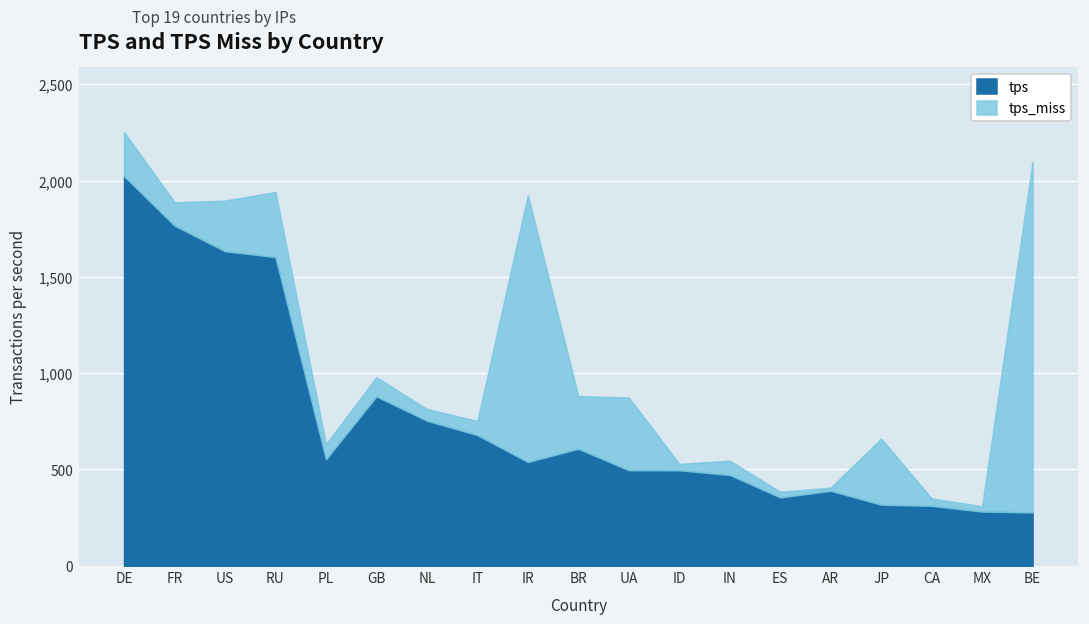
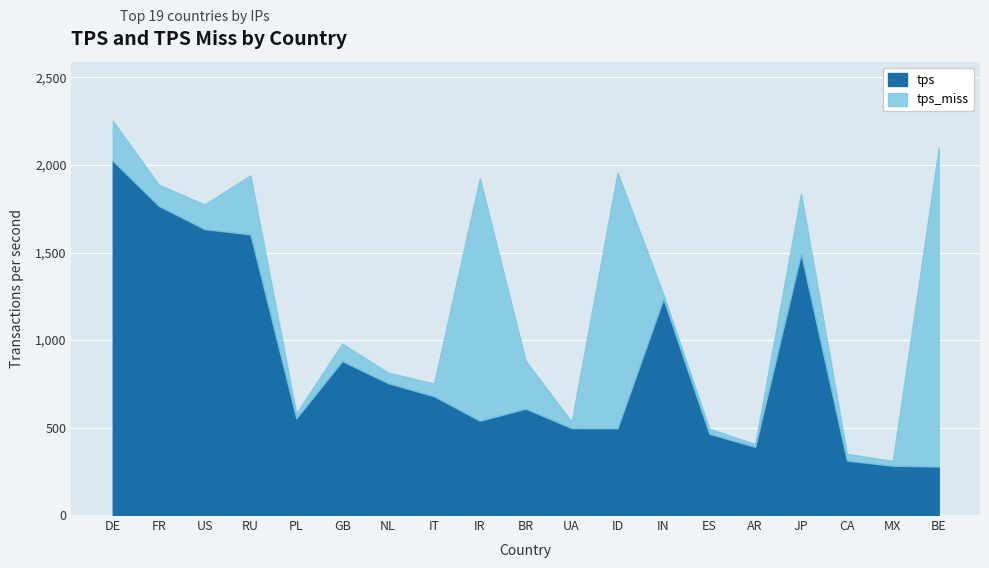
tps_miss, US: 260 -> 140
tps_miss, PL: 80 -> 30
tps_miss, UA: 380 -> 40
tps_miss, ID: 30 -> 1,460
tps, IN: 470 -> 1,240
tps_miss, IN: 70 -> 30
tps, ES: 360 -> 460
tps, JP: 320 -> 1,490
